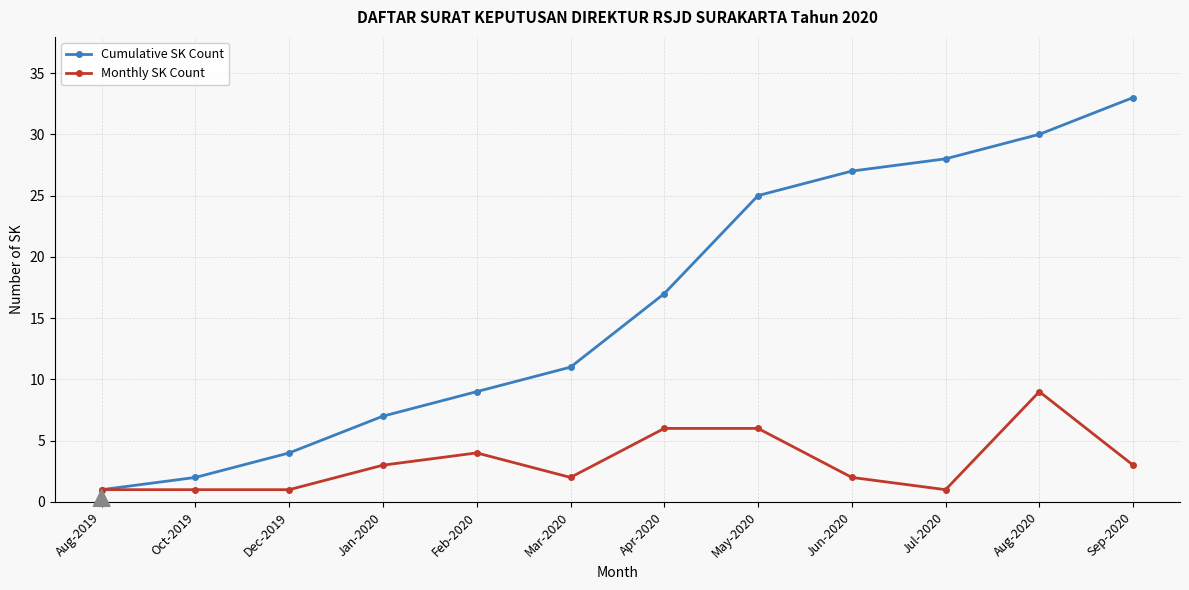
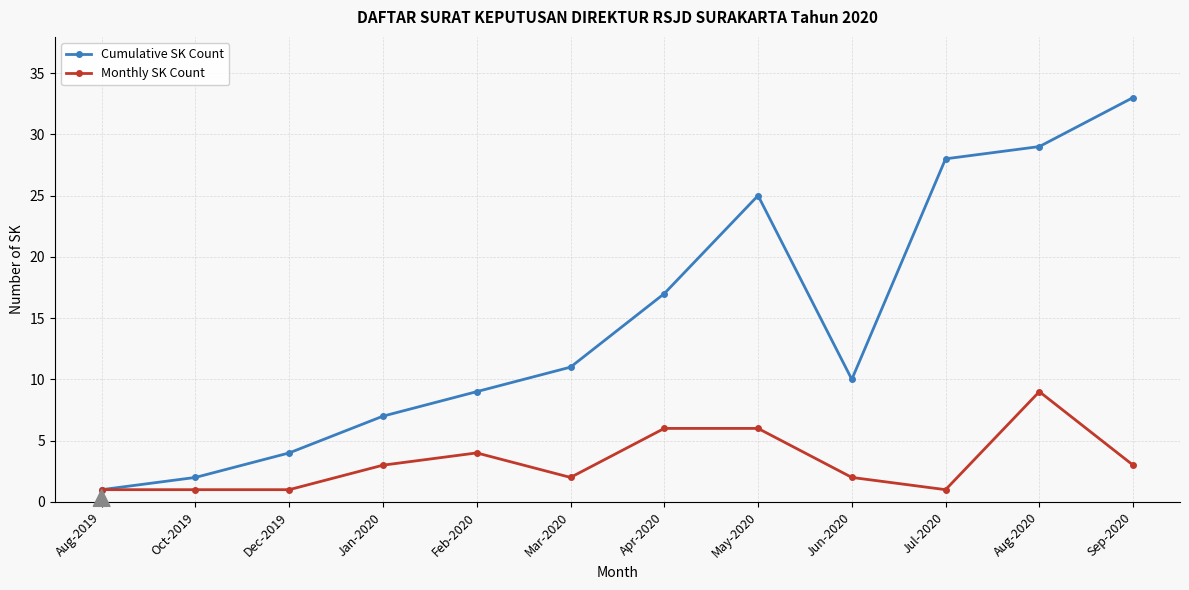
Cumulative SK Count, Jun-2020: 27 -> 10
Cumulative SK Count, Aug-2020: 30 -> 29
